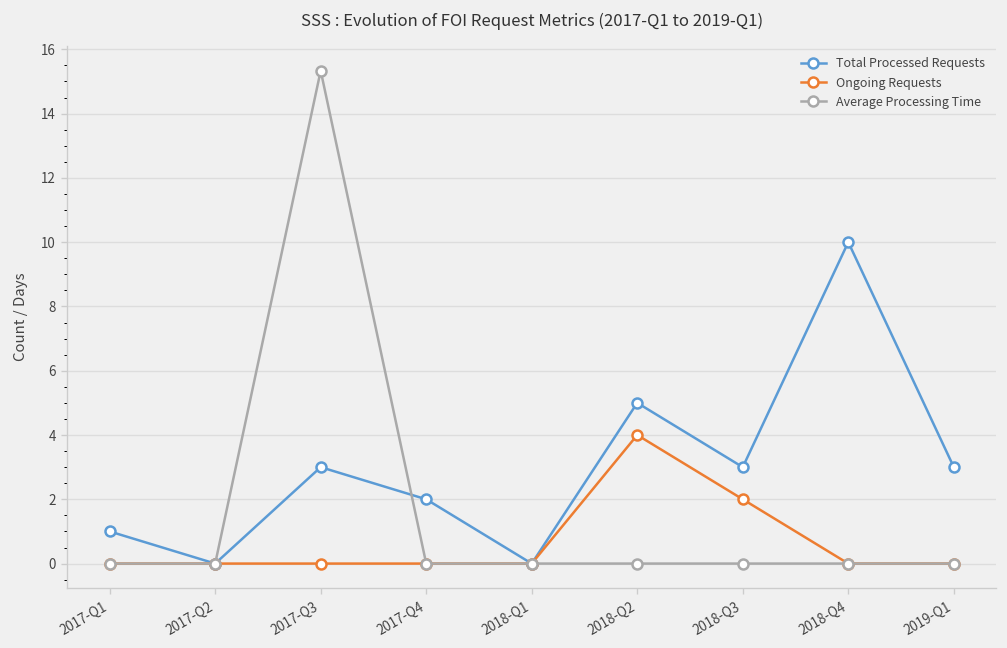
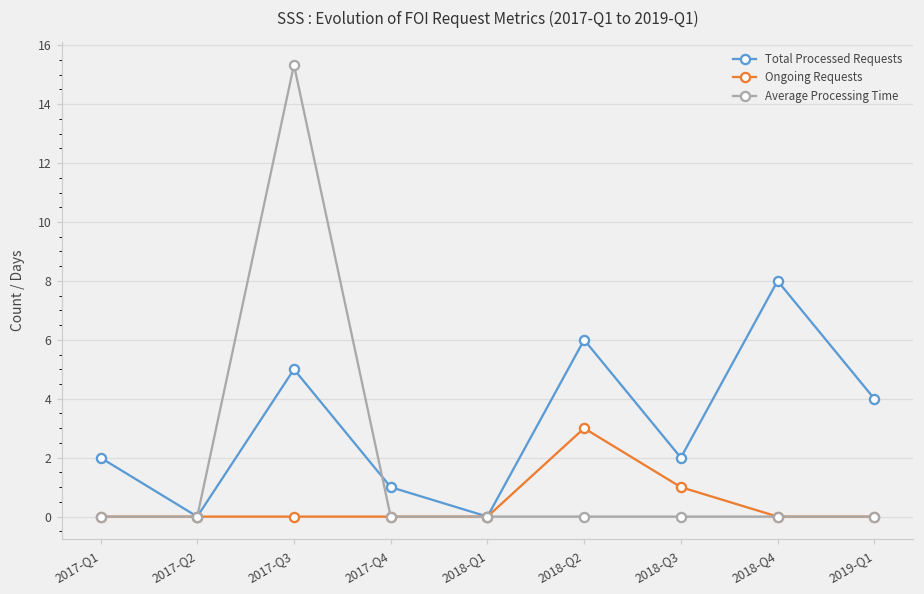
Total Processed Requests, 2017-Q1: 1 -> 2
Total Processed Requests, 2017-Q3: 3 -> 5
Total Processed Requests, 2017-Q4: 2 -> 1
Total Processed Requests, 2018-Q2: 5 -> 6
Ongoing Requests, 2018-Q2: 4 -> 3
Total Processed Requests, 2018-Q3: 3 -> 2
Ongoing Requests, 2018-Q3: 2 -> 1
Total Processed Requests, 2018-Q4: 10 -> 8
Total Processed Requests, 2019-Q1: 3 -> 4
